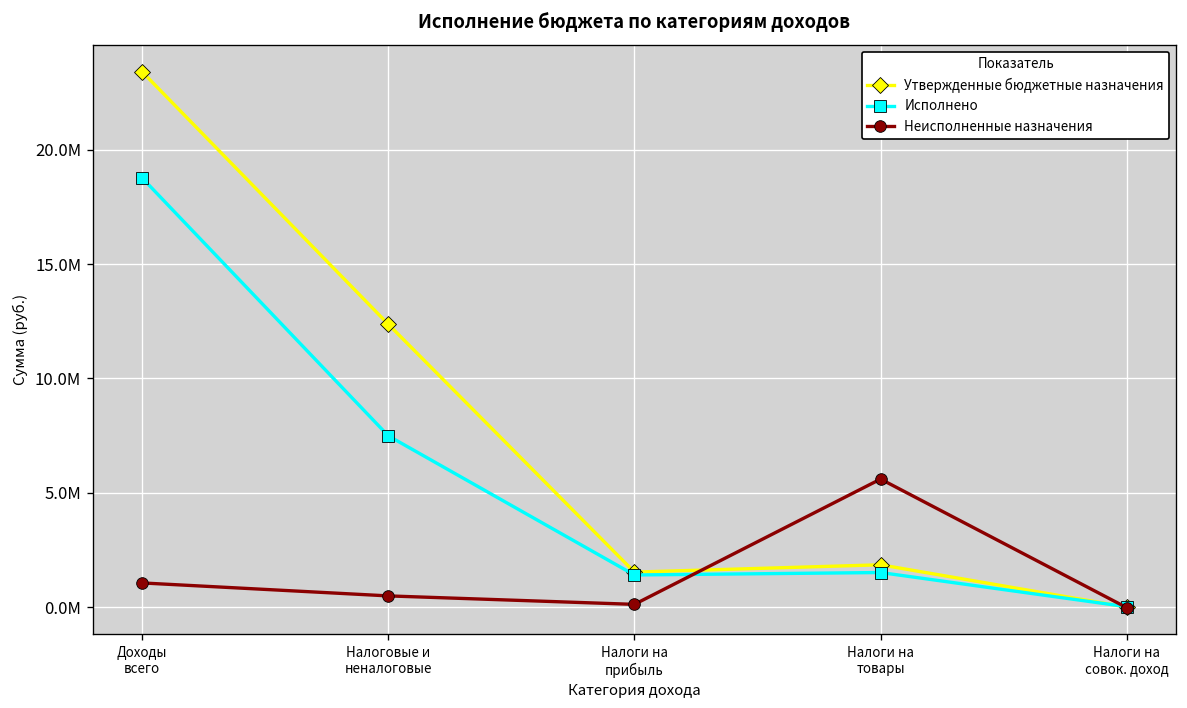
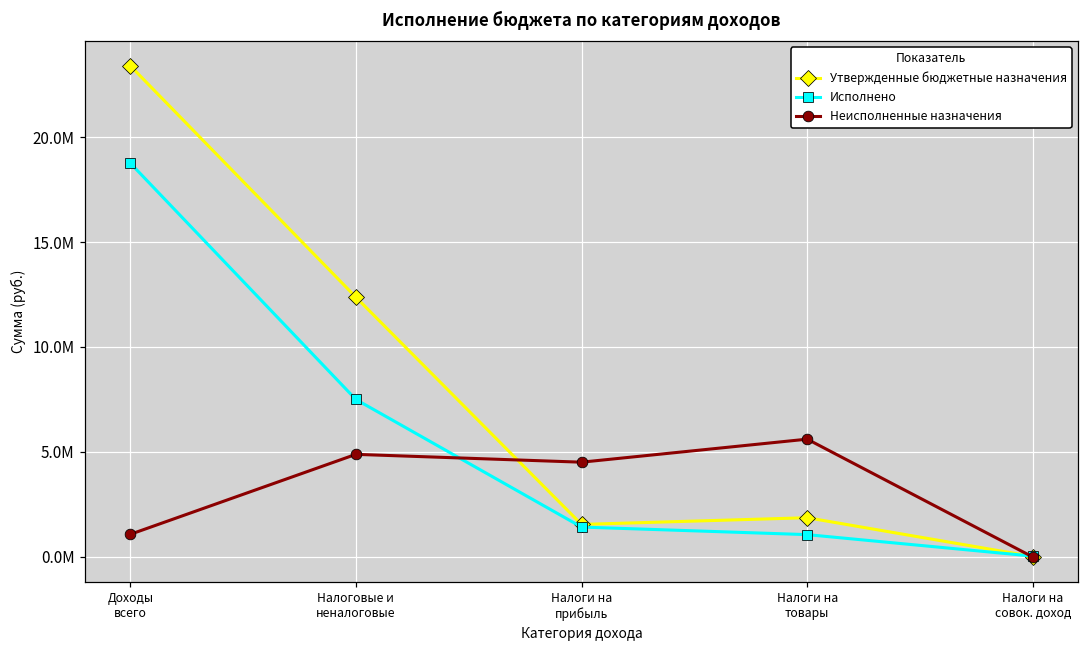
Неисполненные назначения, Налоговые и неналоговые: 500000 -> 4900000
Неисполненные назначения, Налоги на прибыль: 100000 -> 4500000
Исполнено, Налоги на товары: 1500000 -> 1000000
